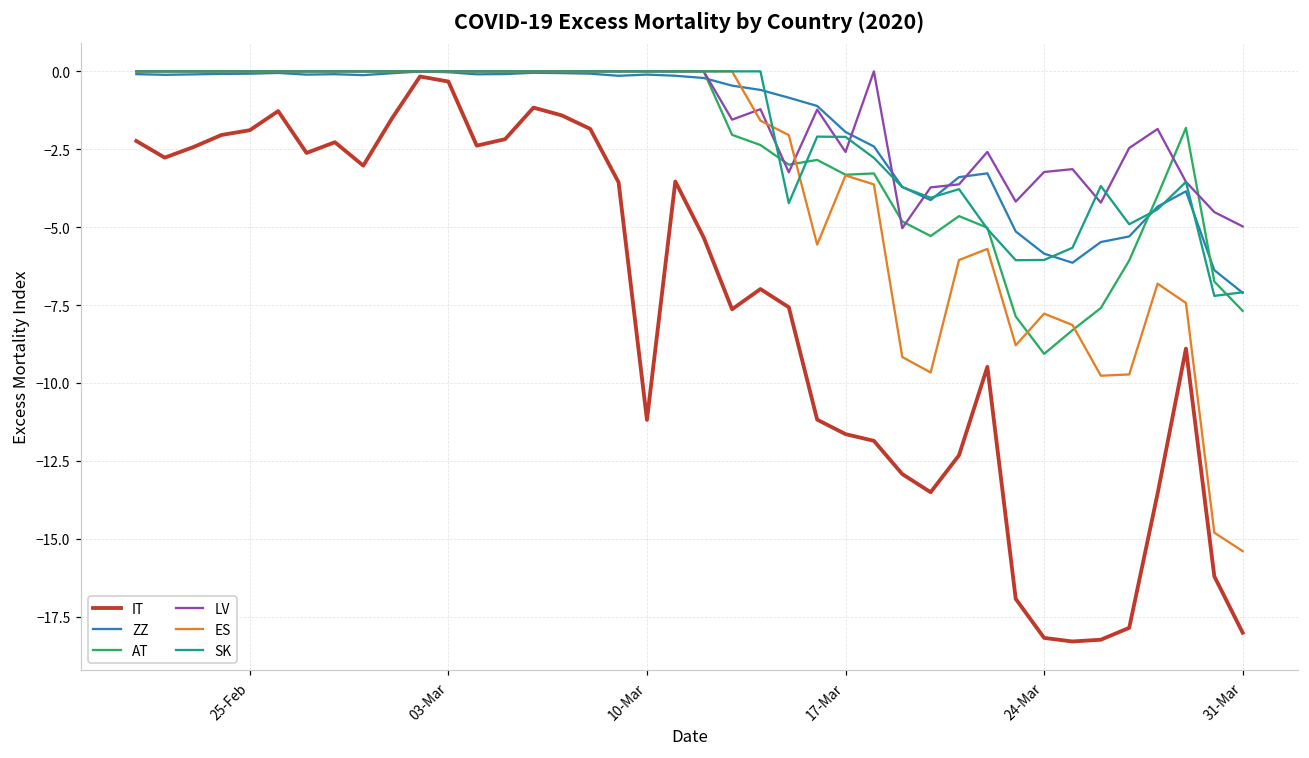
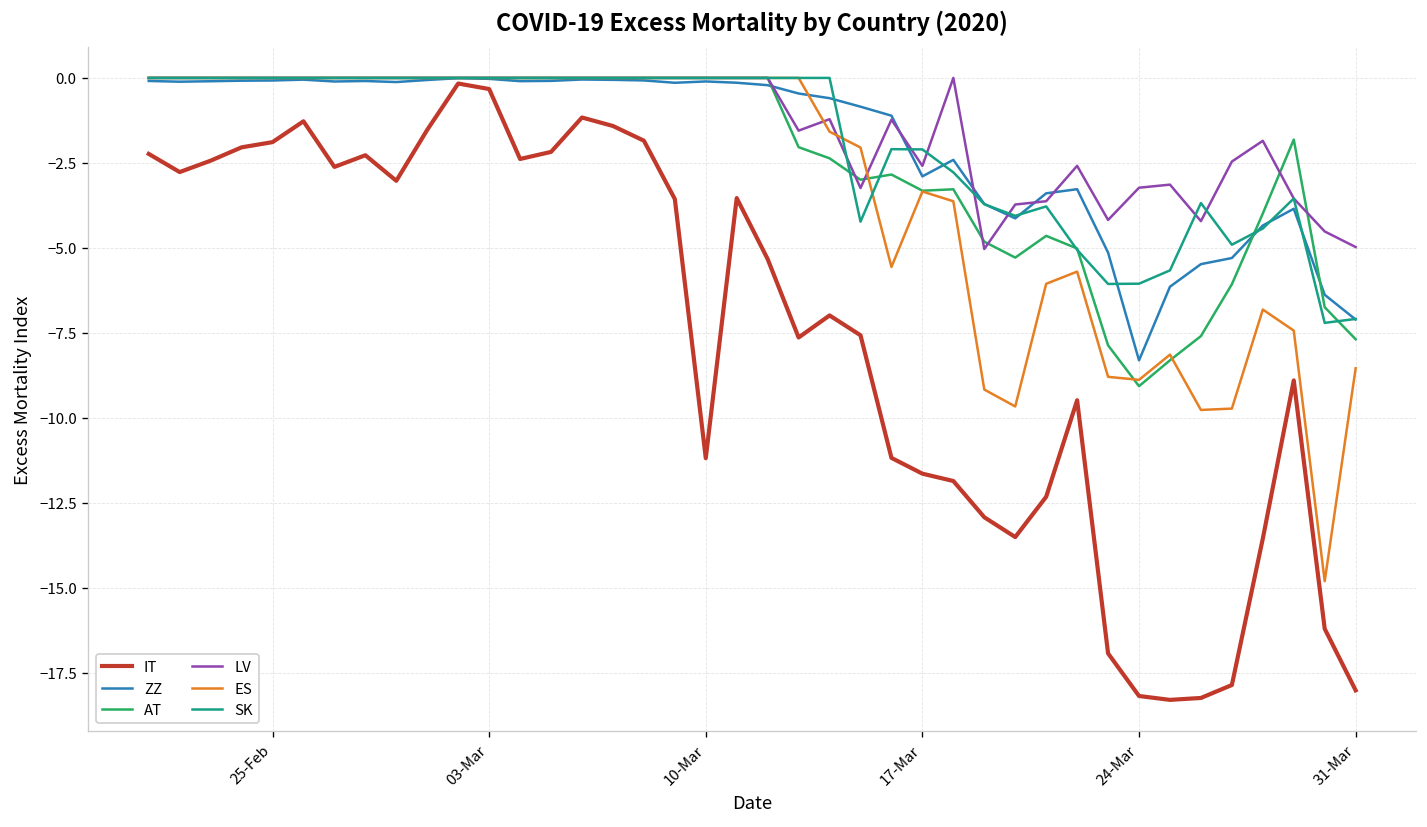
ZZ, 17-Mar: -1.9 -> -2.9
ZZ, 24-Mar: -5.9 -> -8.3
ES, 24-Mar: -7.8 -> -8.9
ES, 31-Mar: -15.4 -> -8.5
